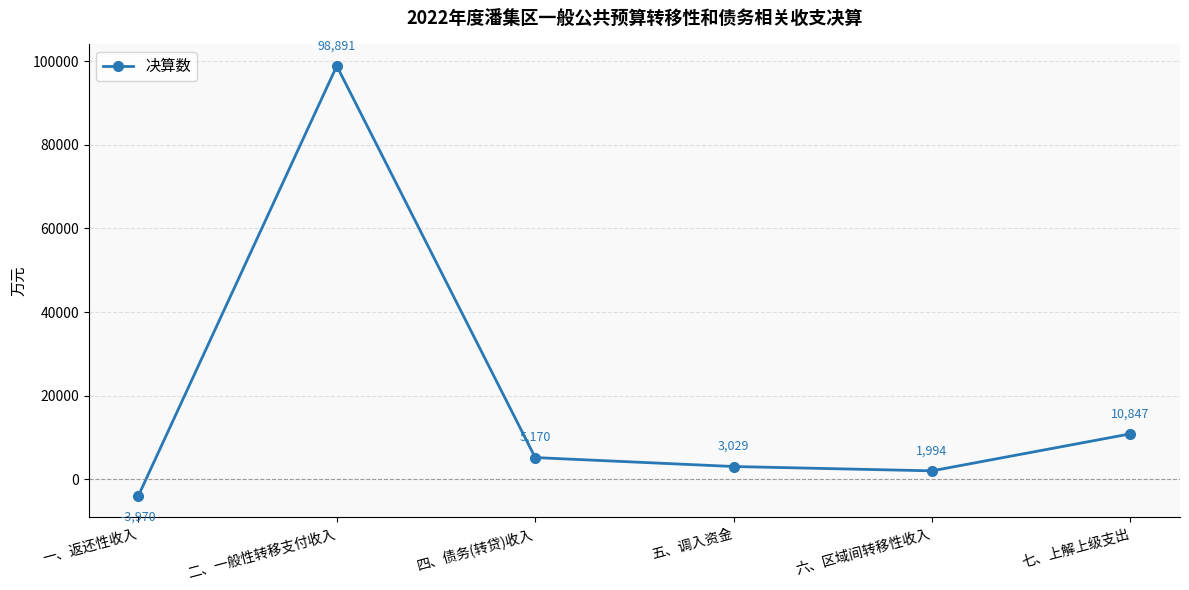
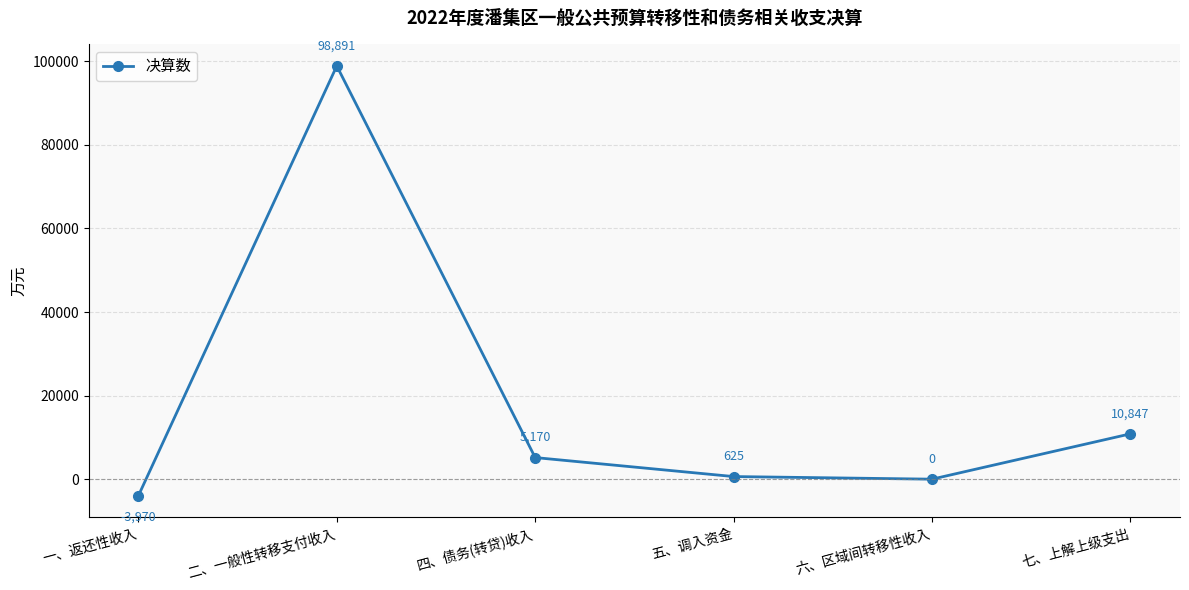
五、调入资金: 3,029 -> 625
六、区域间转移性收入: 1,994 -> 0
